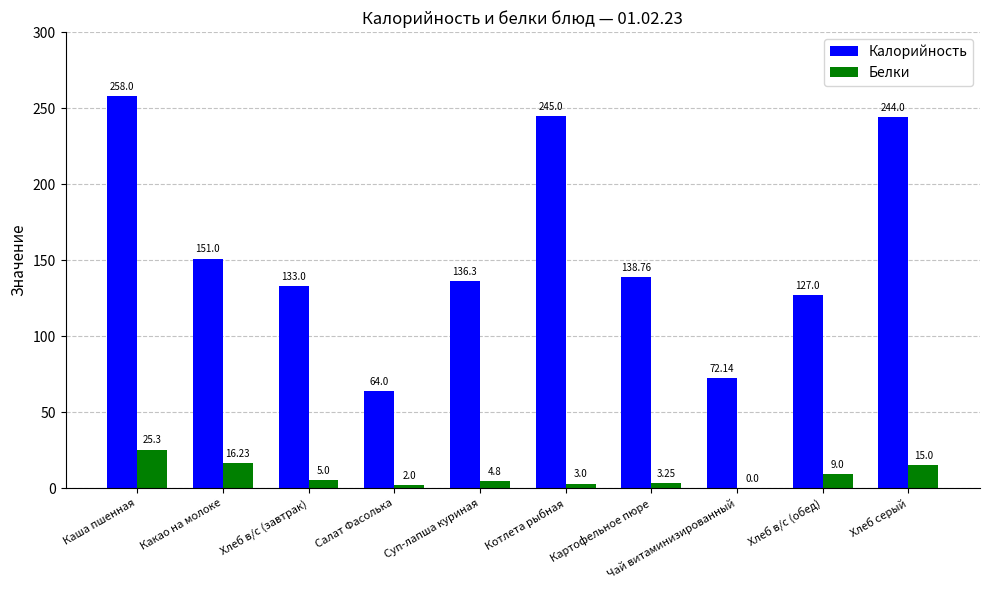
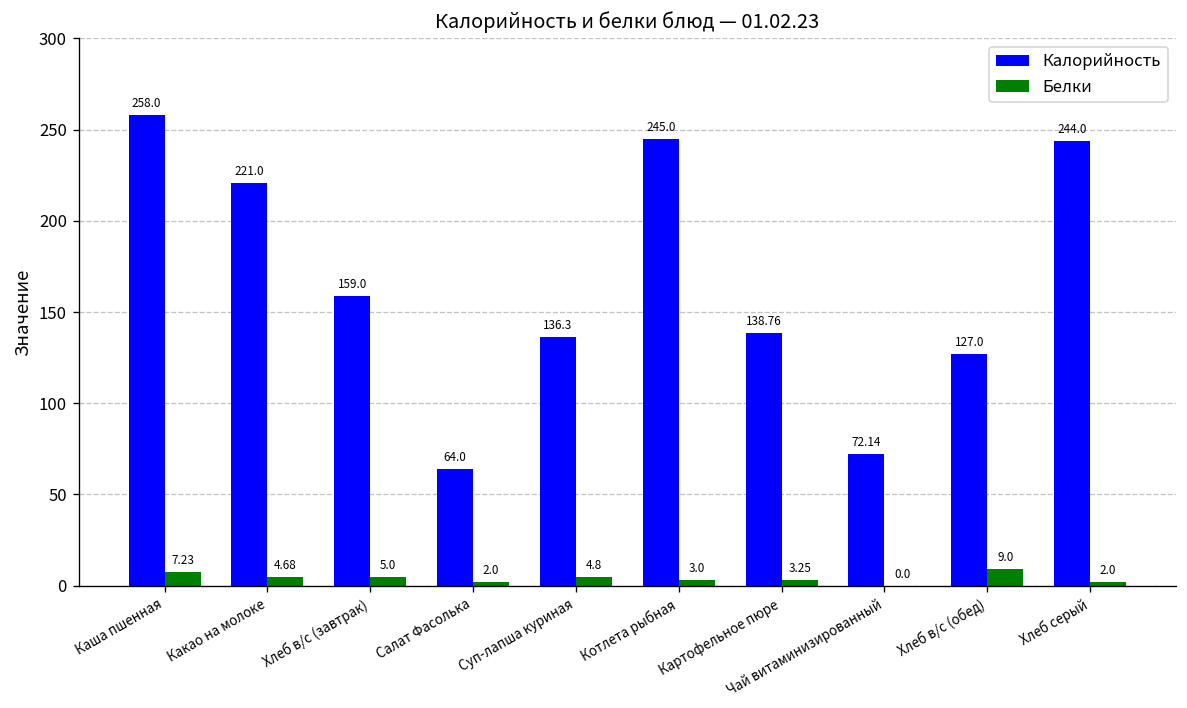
Белки, Каша пшенная: 25.3 -> 7.23
Калорийность, Какао на молоке: 151.0 -> 221.0
Белки, Какао на молоке: 16.23 -> 4.68
Калорийность, Хлеб в/с (завтрак): 133.0 -> 159.0
Белки, Хлеб серый: 15.0 -> 2.0
